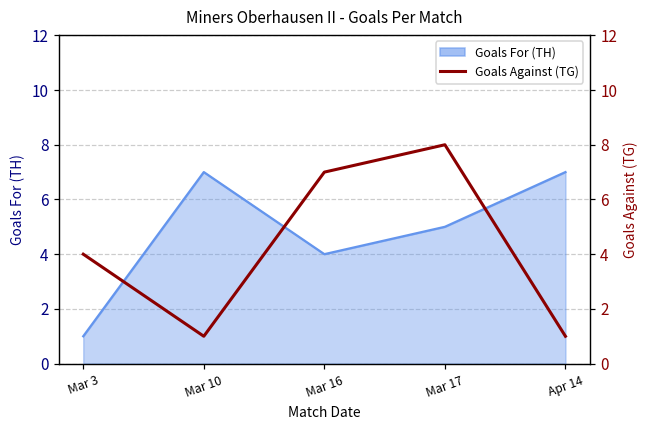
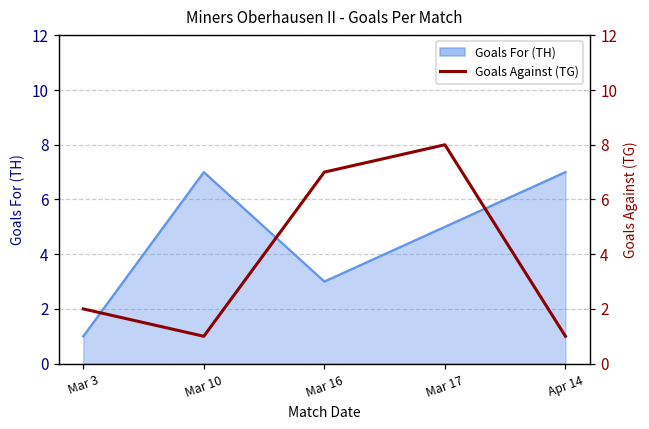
Goals For (TH), Mar 16: 4 -> 3
Goals Against (TG), Mar 3: 4 -> 2
